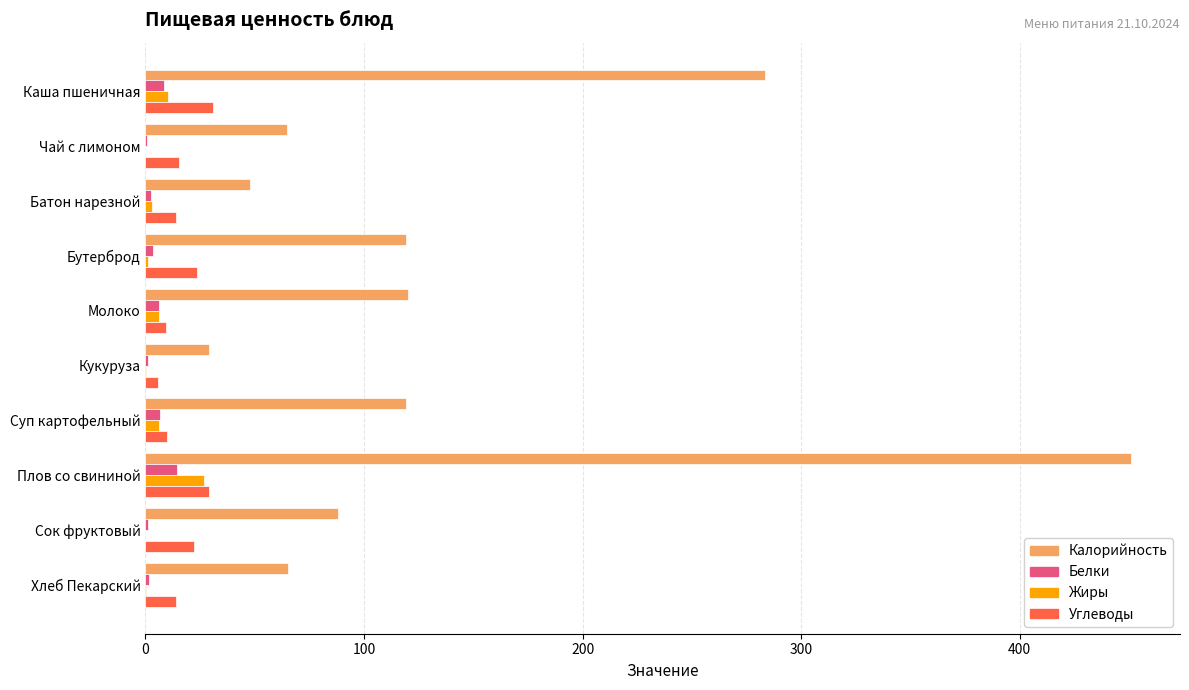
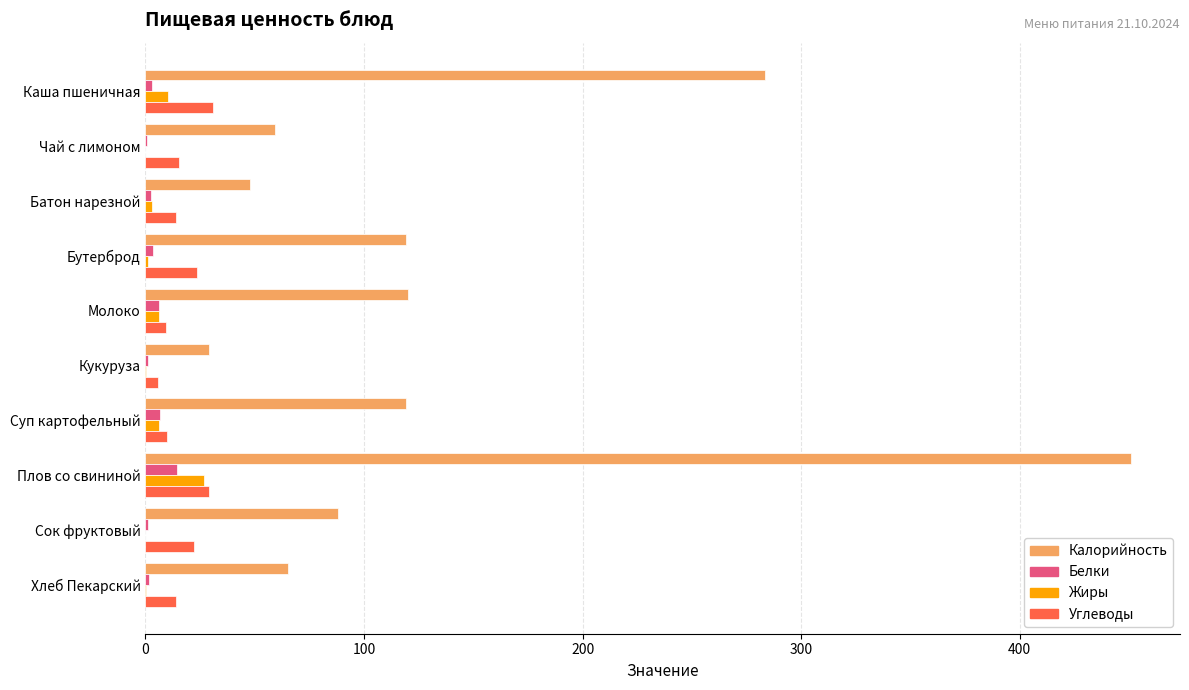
Белки, Каша пшеничная: 9 -> 3
Калорийность, Чай с лимоном: 65 -> 59
